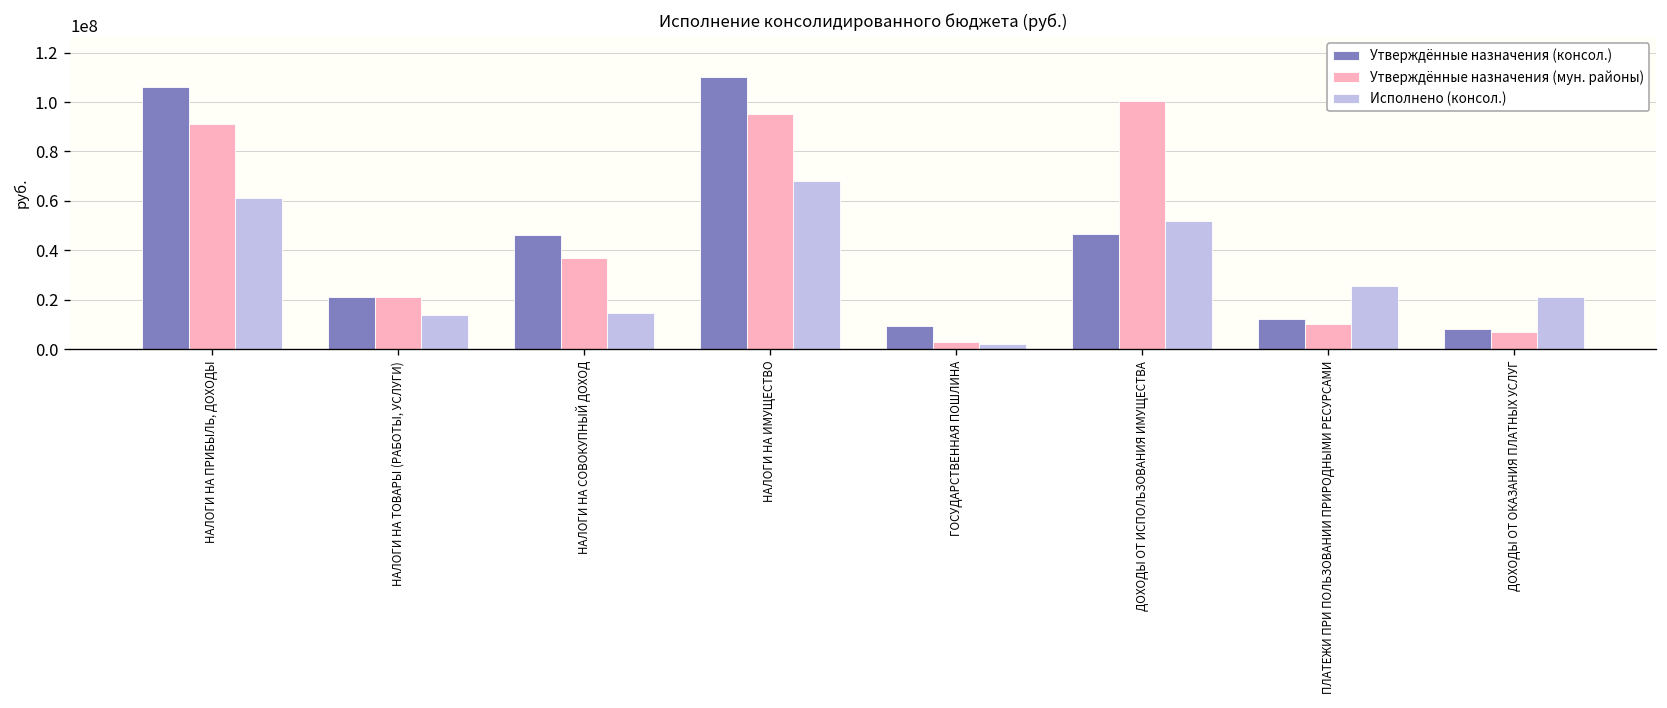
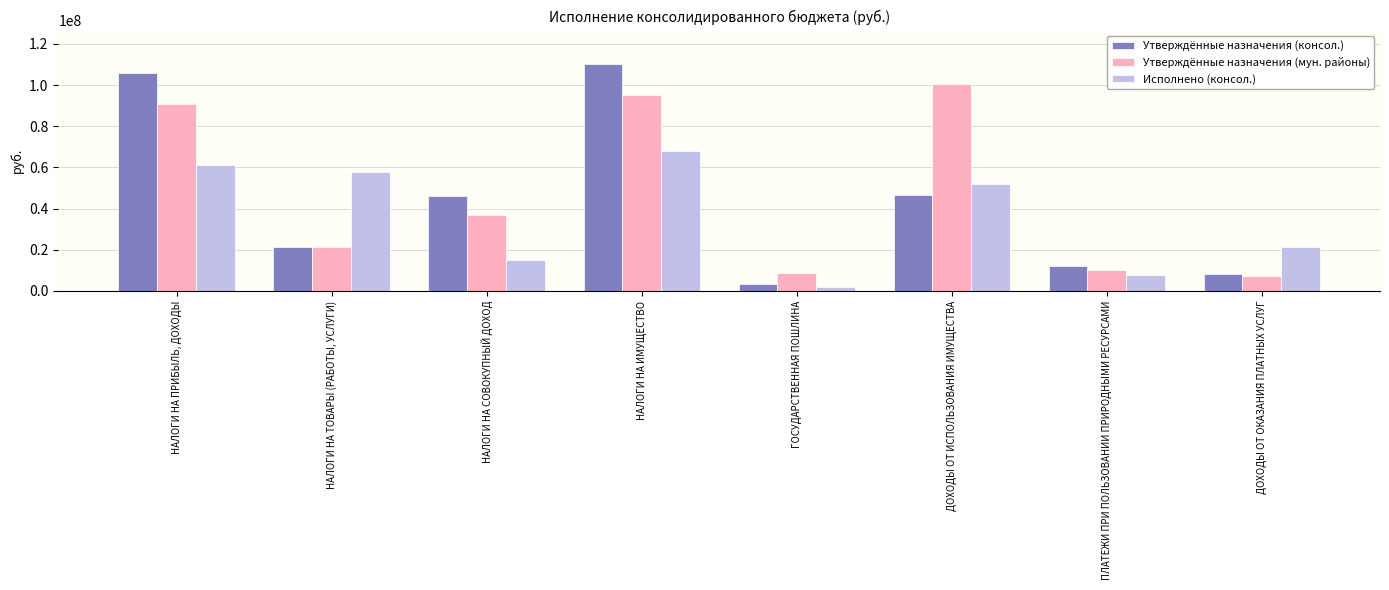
Исполнено (консол.), НАЛОГИ НА ТОВАРЫ (РАБОТЫ, УСЛУГИ): 14000000 -> 58000000
Утверждённые назначения (консол.), ГОСУДАРСТВЕННАЯ ПОШЛИНА: 9000000 -> 4000000
Утверждённые назначения (мун. районы), ГОСУДАРСТВЕННАЯ ПОШЛИНА: 3000000 -> 9000000
Исполнено (консол.), ПЛАТЕЖИ ПРИ ПОЛЬЗОВАНИИ ПРИРОДНЫМИ РЕСУРСАМИ: 25000000 -> 8000000
